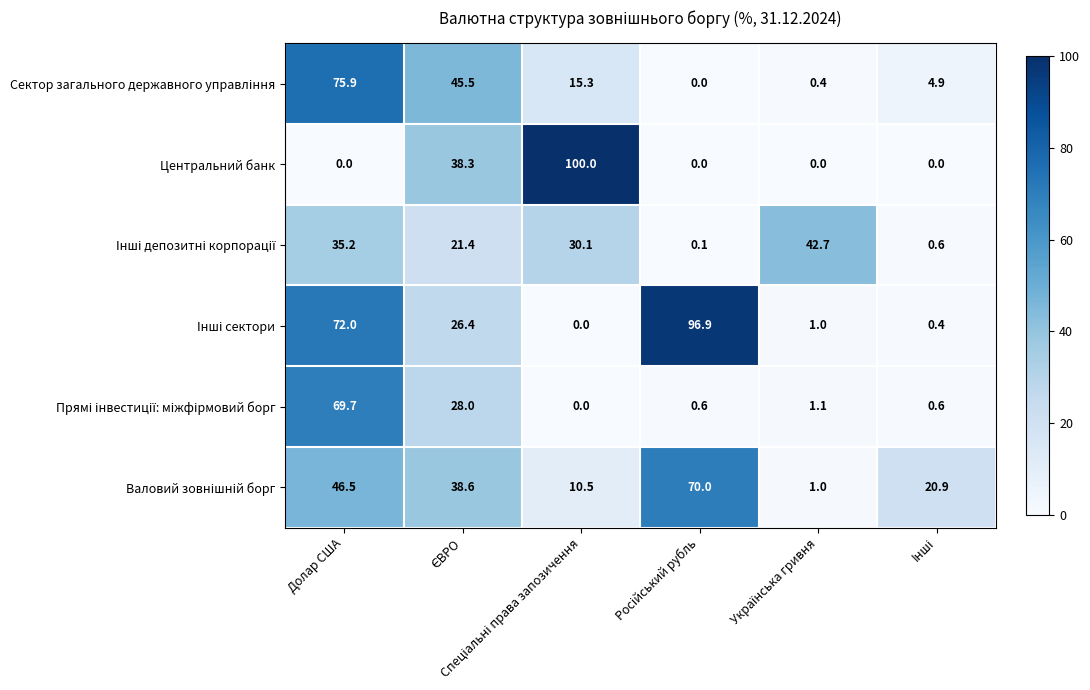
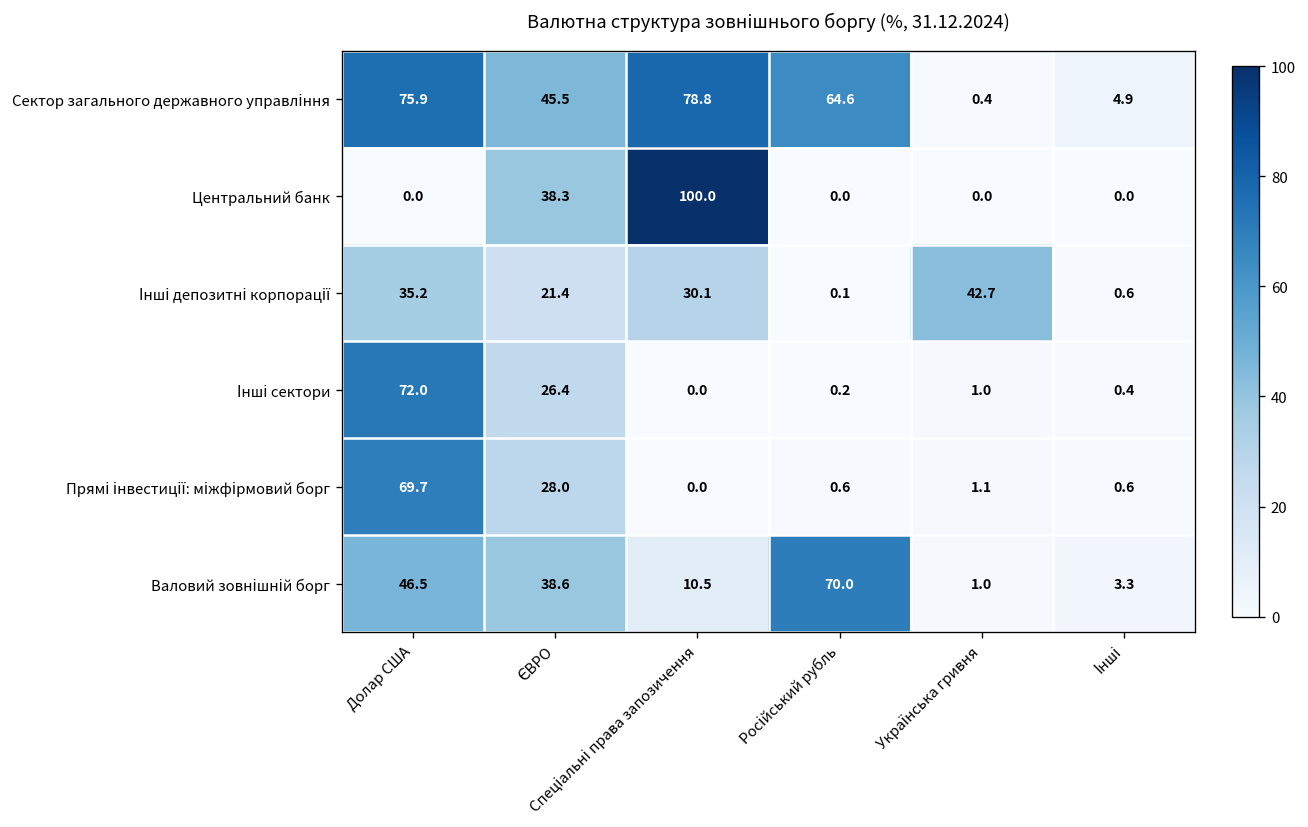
Сектор загального державного управління, Спеціальні права запозичення: 15.3 -> 78.8
Сектор загального державного управління, Російський рубль: 0.0 -> 64.6
Інші сектори, Російський рубль: 96.9 -> 0.2
Валовий зовнішній борг, Інші: 20.9 -> 3.3
